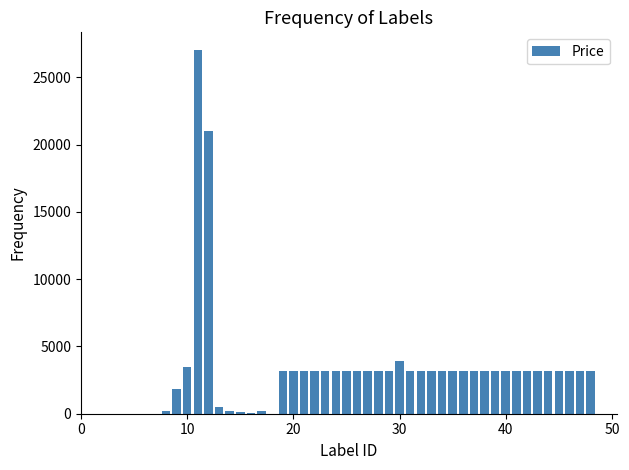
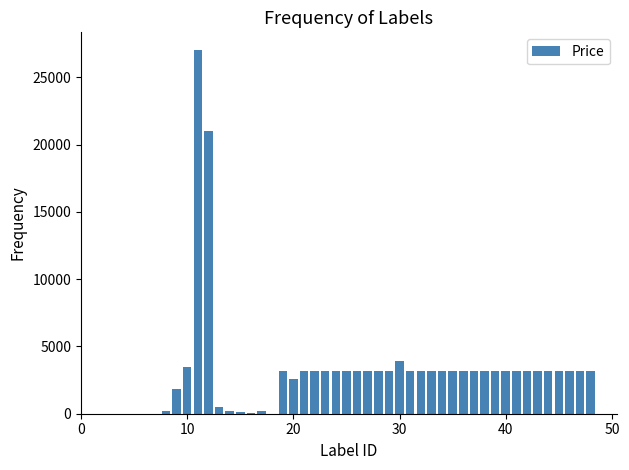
20: 3200 -> 2600
